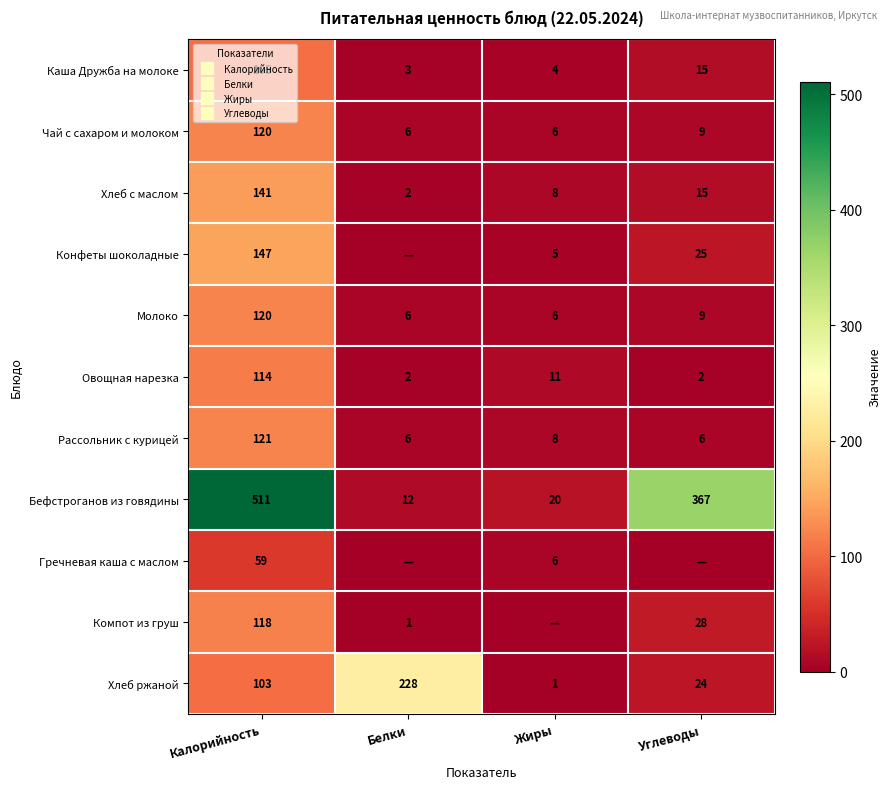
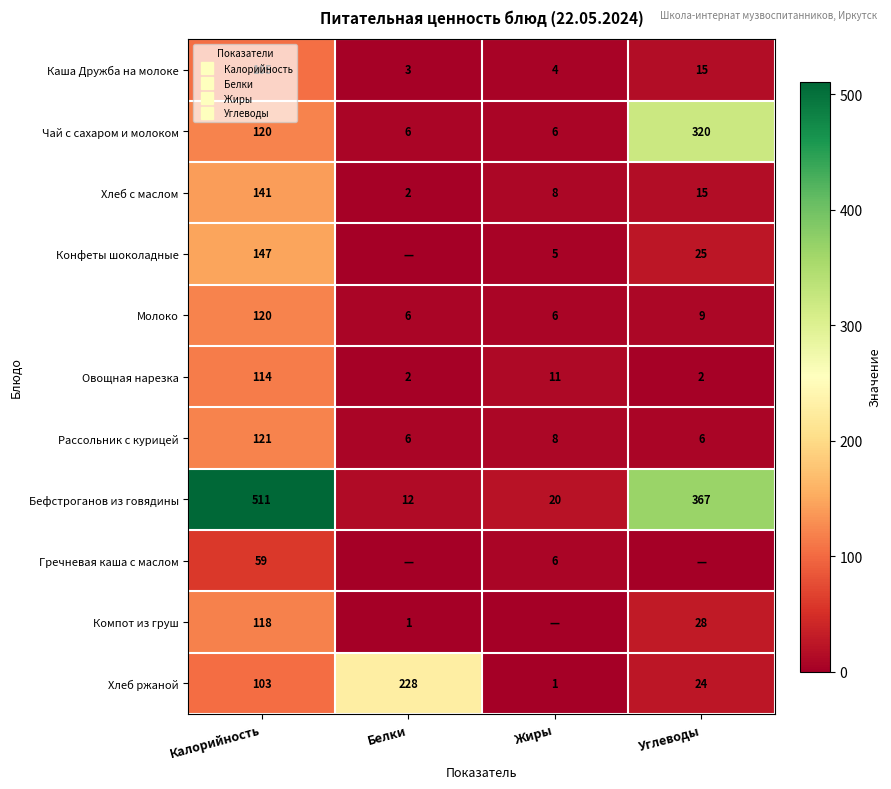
Чай с сахаром и молоком, Углеводы: 9 -> 320
